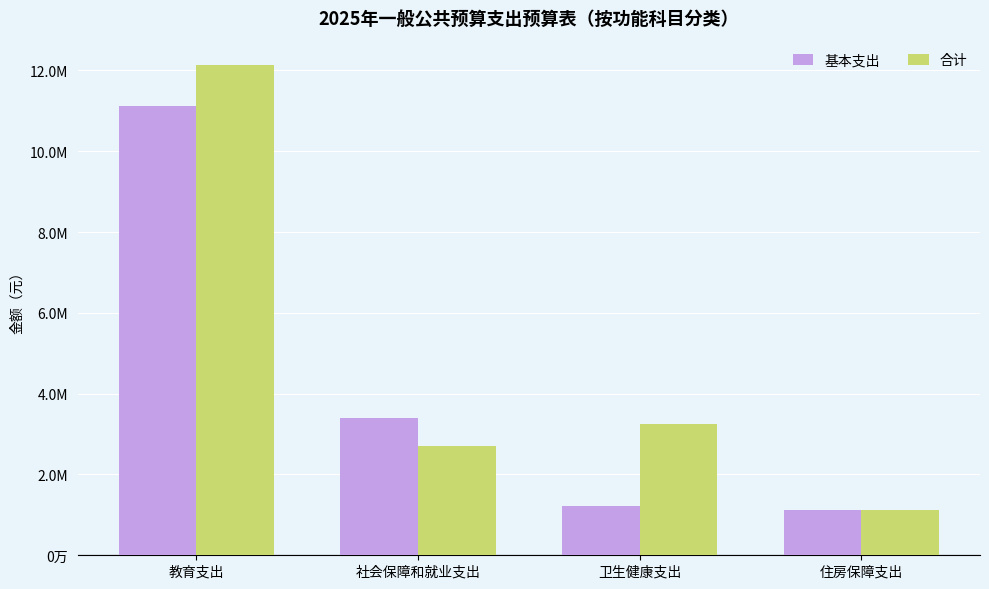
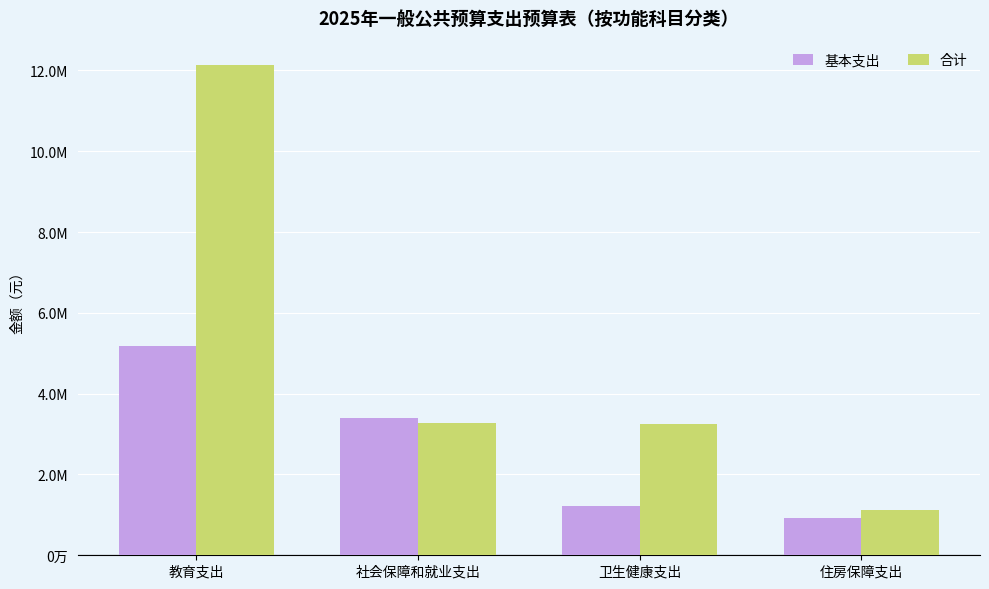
基本支出, 教育支出: 11100000 -> 5200000
合计, 社会保障和就业支出: 2700000 -> 3300000
基本支出, 住房保障支出: 1100000 -> 900000
